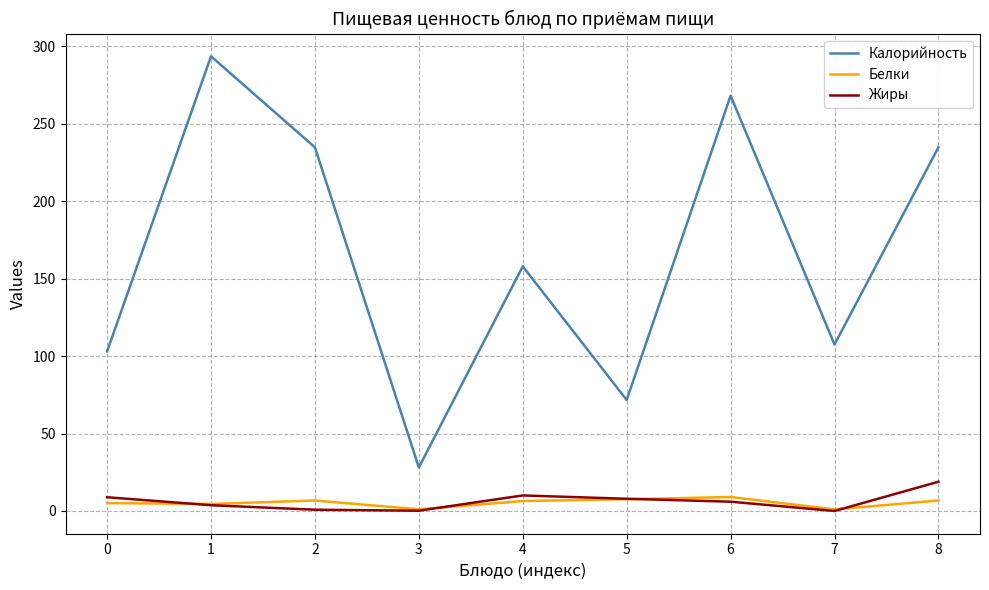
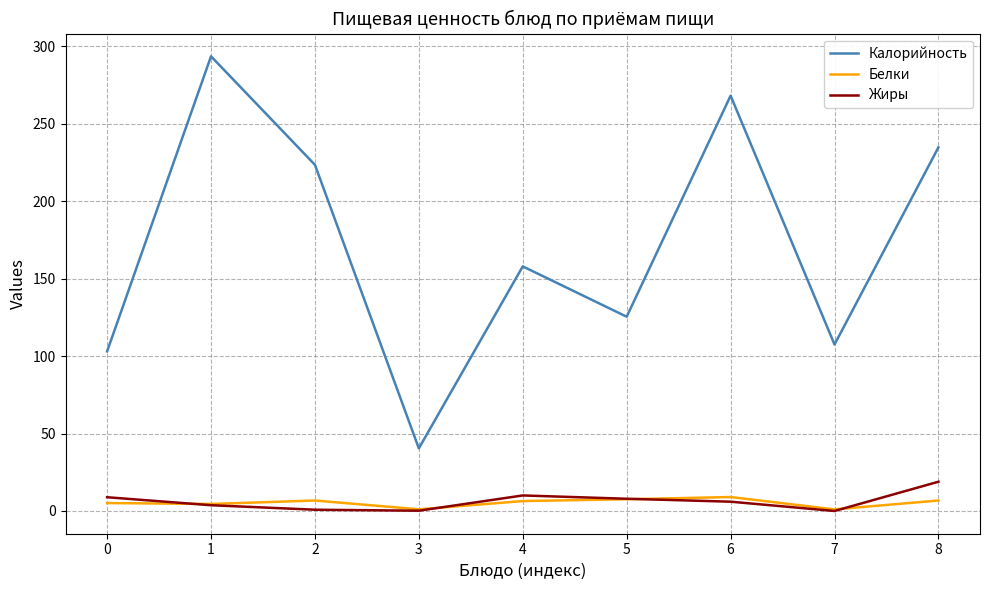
Калорийность, 2: 235 -> 223
Калорийность, 3: 28 -> 40
Калорийность, 5: 72 -> 125
